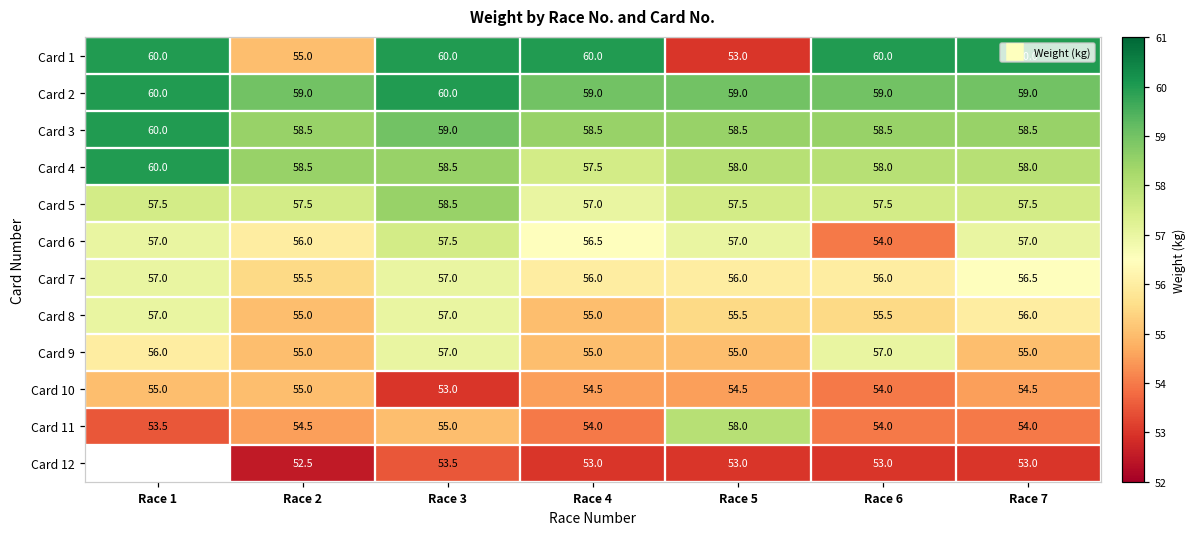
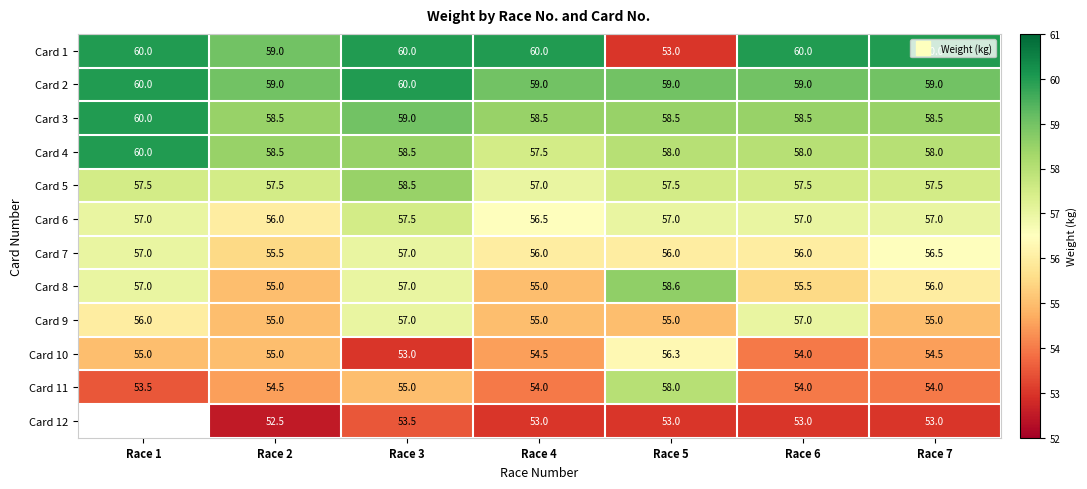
Card 1, Race 2: 55.0 -> 59.0
Card 6, Race 6: 54.0 -> 57.0
Card 8, Race 5: 55.5 -> 58.6
Card 10, Race 5: 54.5 -> 56.3
